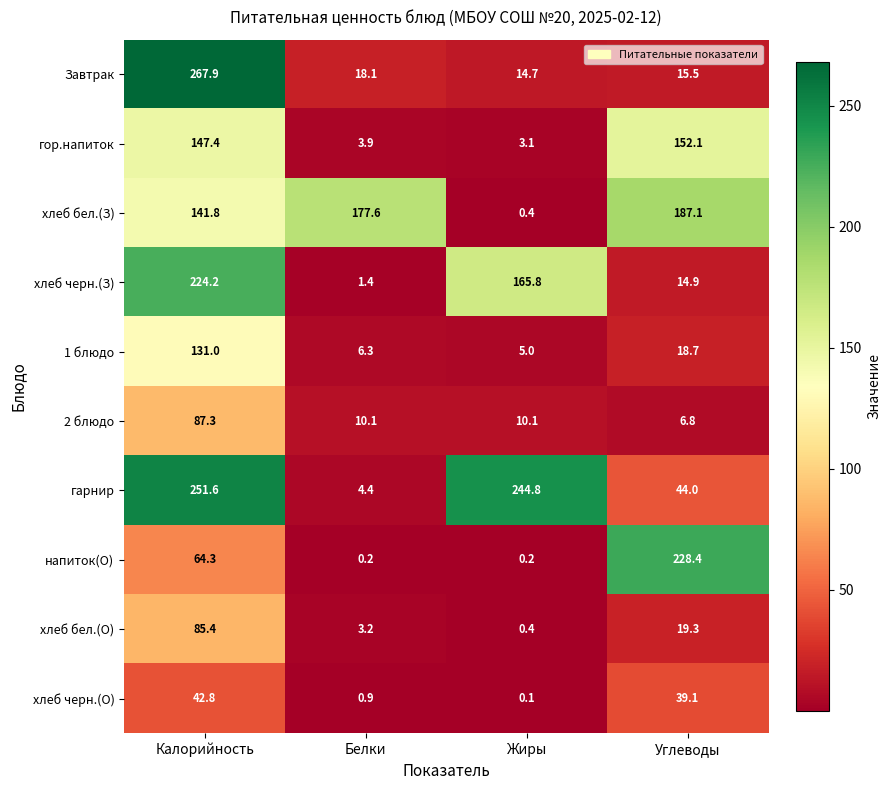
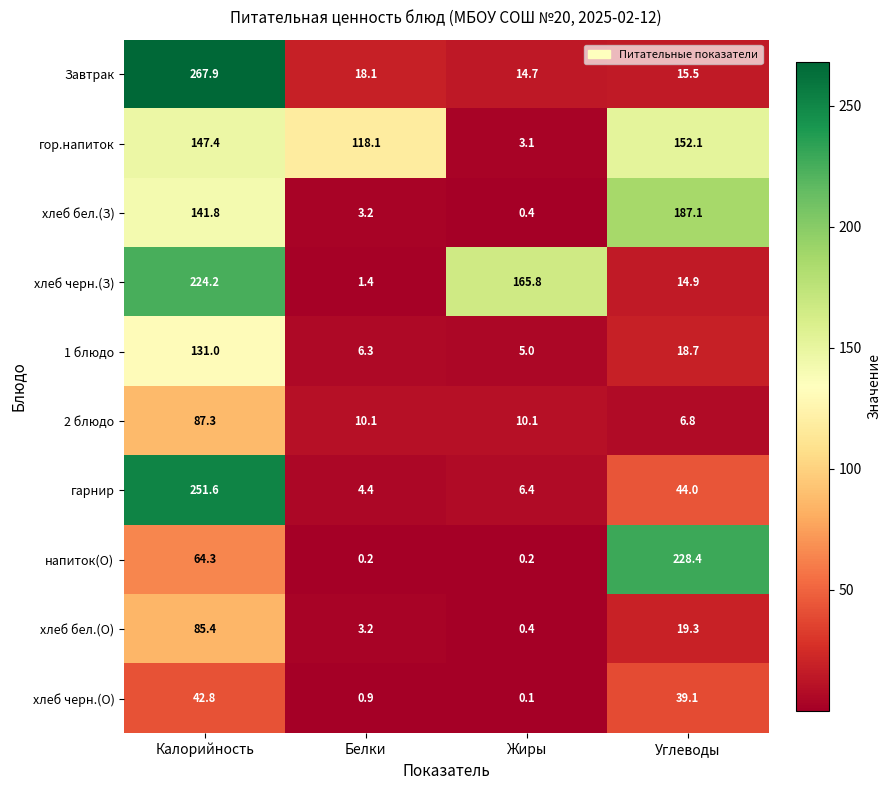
гор.напиток, Белки: 3.9 -> 118.1
хлеб бел.(З), Белки: 177.6 -> 3.2
гарнир, Жиры: 244.8 -> 6.4
